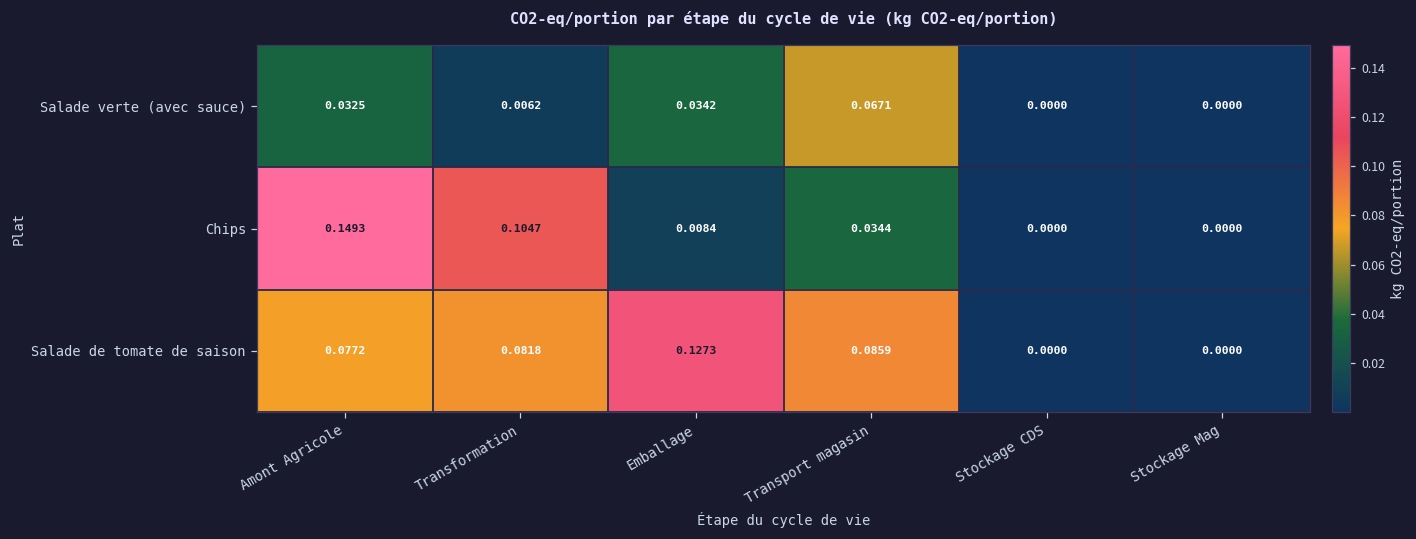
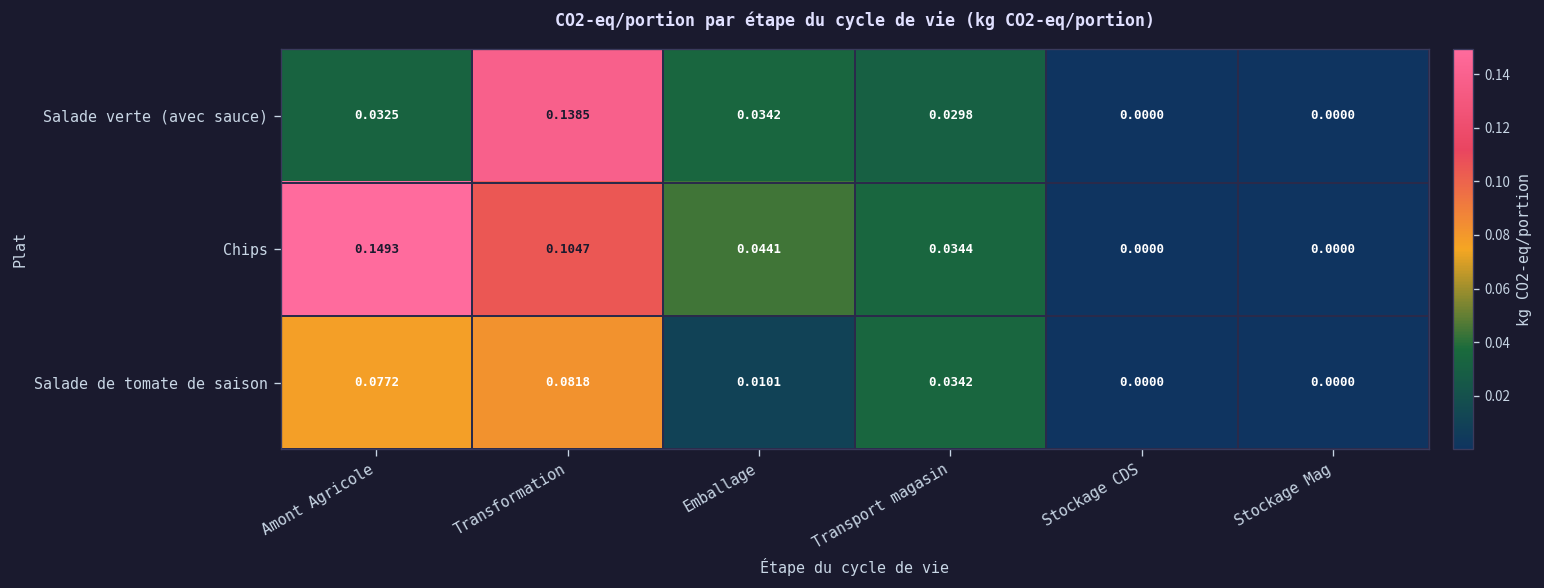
Salade verte (avec sauce), Transformation: 0.0062 -> 0.1385
Salade verte (avec sauce), Transport magasin: 0.0671 -> 0.0298
Chips, Emballage: 0.0084 -> 0.0441
Salade de tomate de saison, Emballage: 0.1273 -> 0.0101
Salade de tomate de saison, Transport magasin: 0.0859 -> 0.0342
